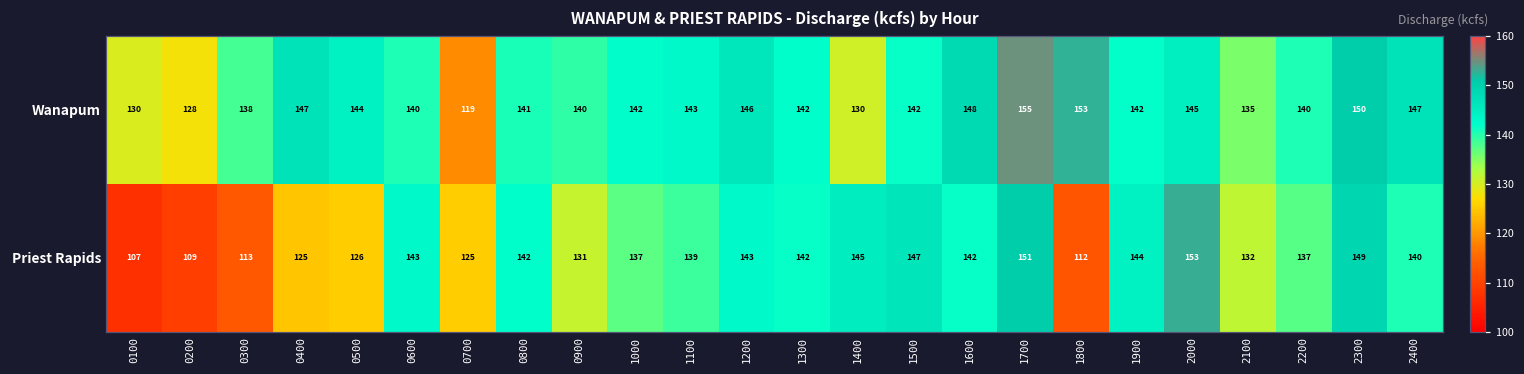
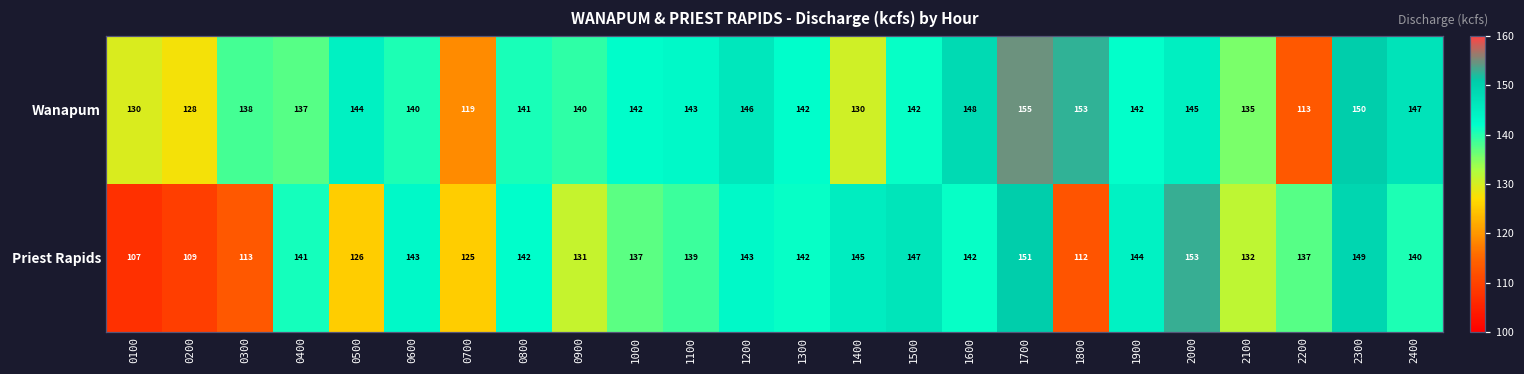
Wanapum, 0400: 147 -> 137
Wanapum, 2200: 140 -> 113
Priest Rapids, 0400: 125 -> 141
